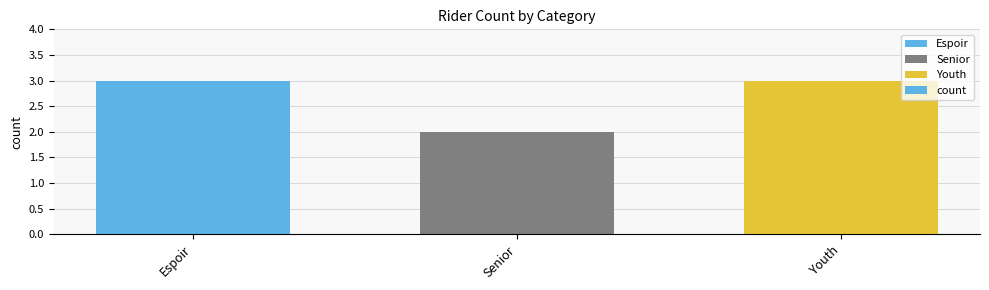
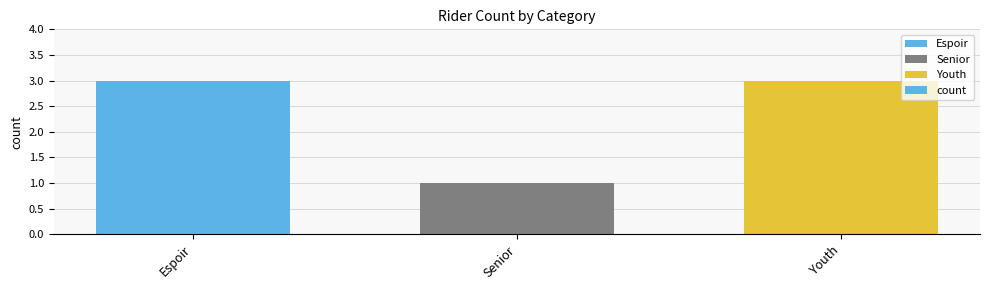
Senior: 2 -> 1
